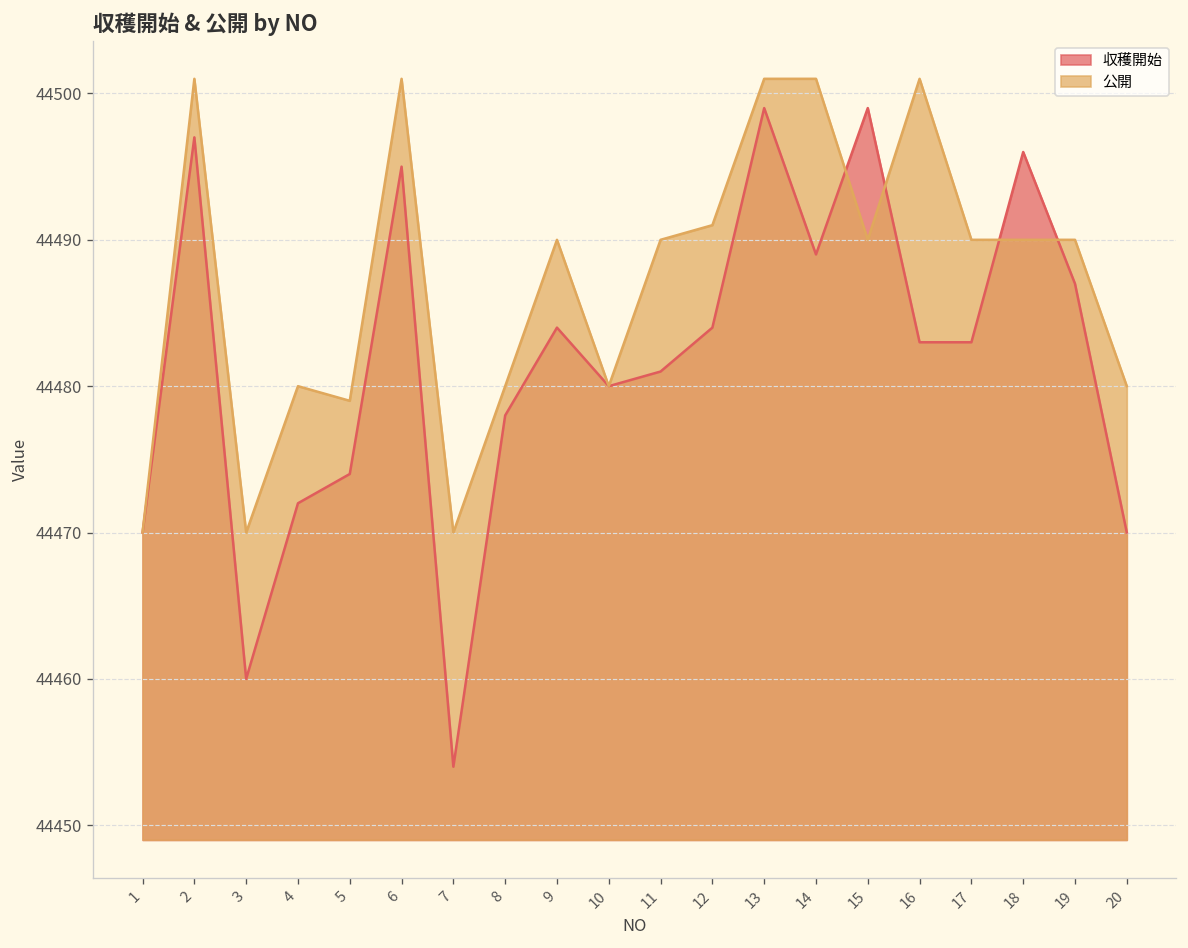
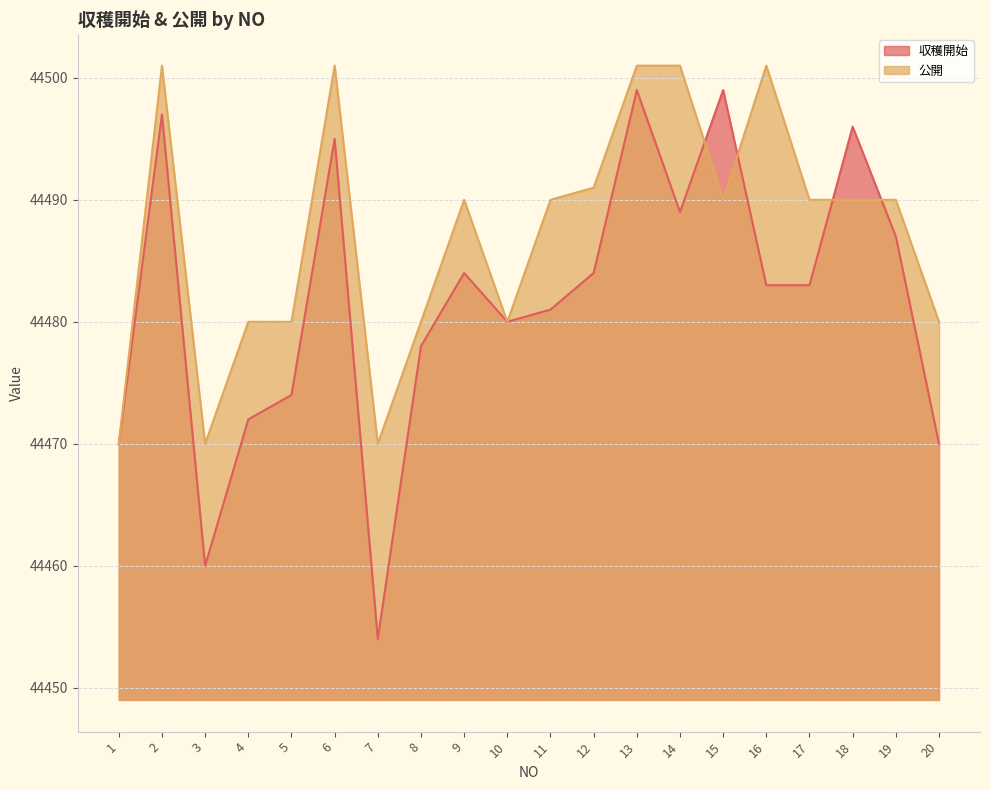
公開, 5: 44479 -> 44480
